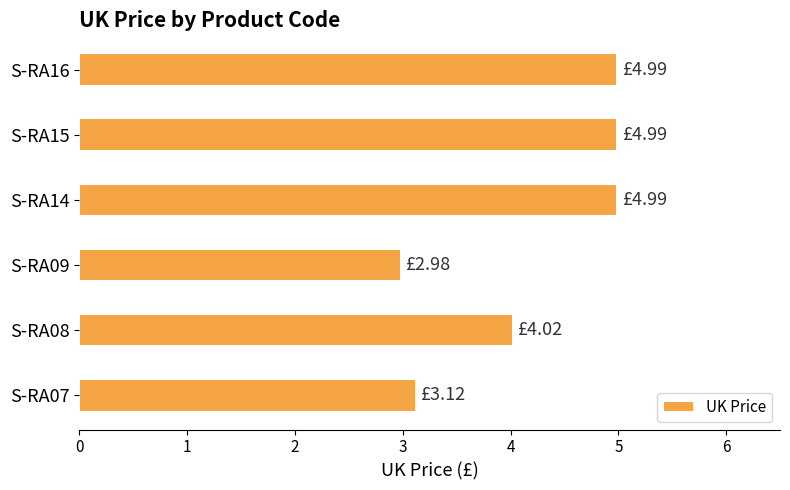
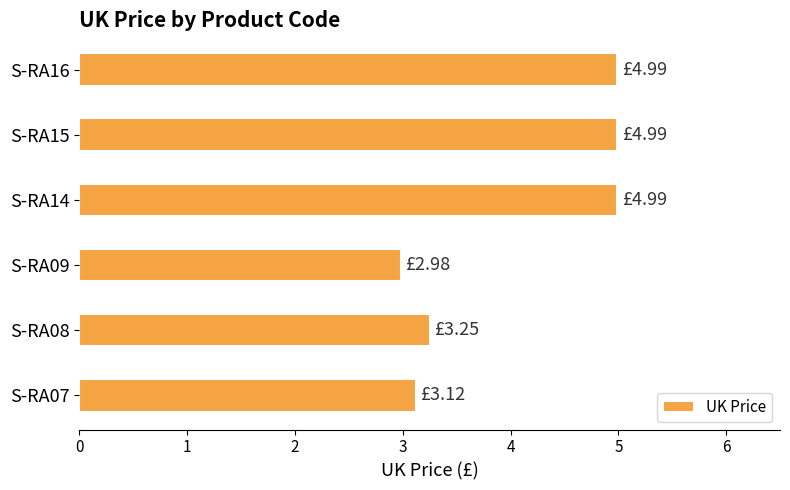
S-RA08: £4.02 -> £3.25
